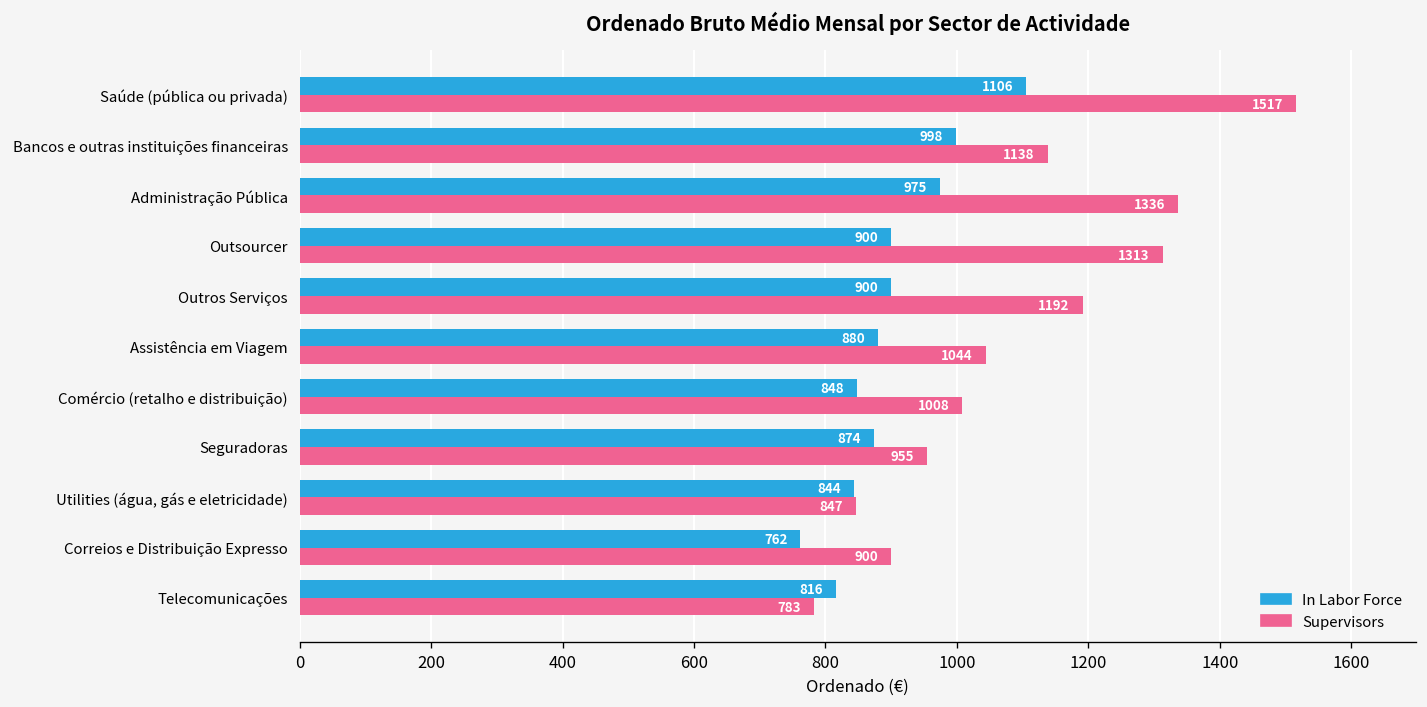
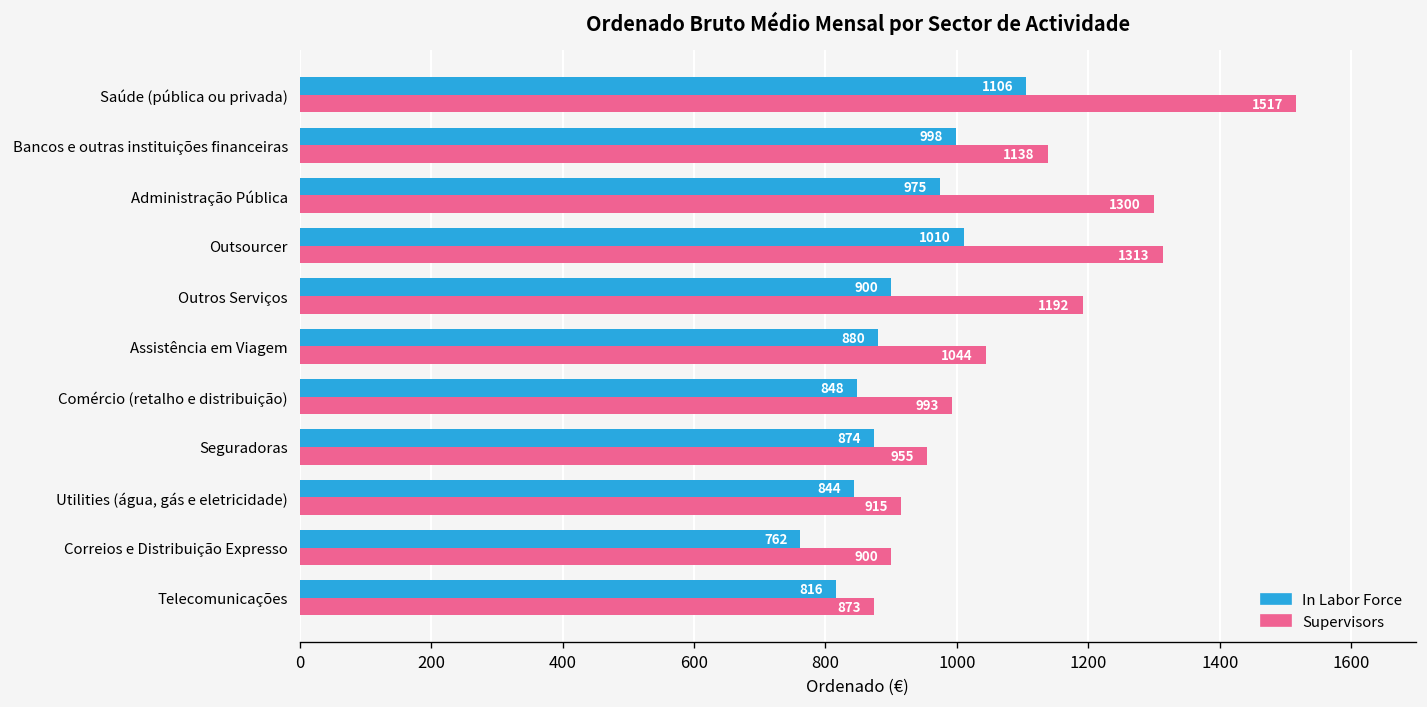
Supervisors, Administração Pública: 1336 -> 1300
In Labor Force, Outsourcer: 900 -> 1010
Supervisors, Comércio (retalho e distribuição): 1008 -> 993
Supervisors, Utilities (água, gás e eletricidade): 847 -> 915
Supervisors, Telecomunicações: 783 -> 873
